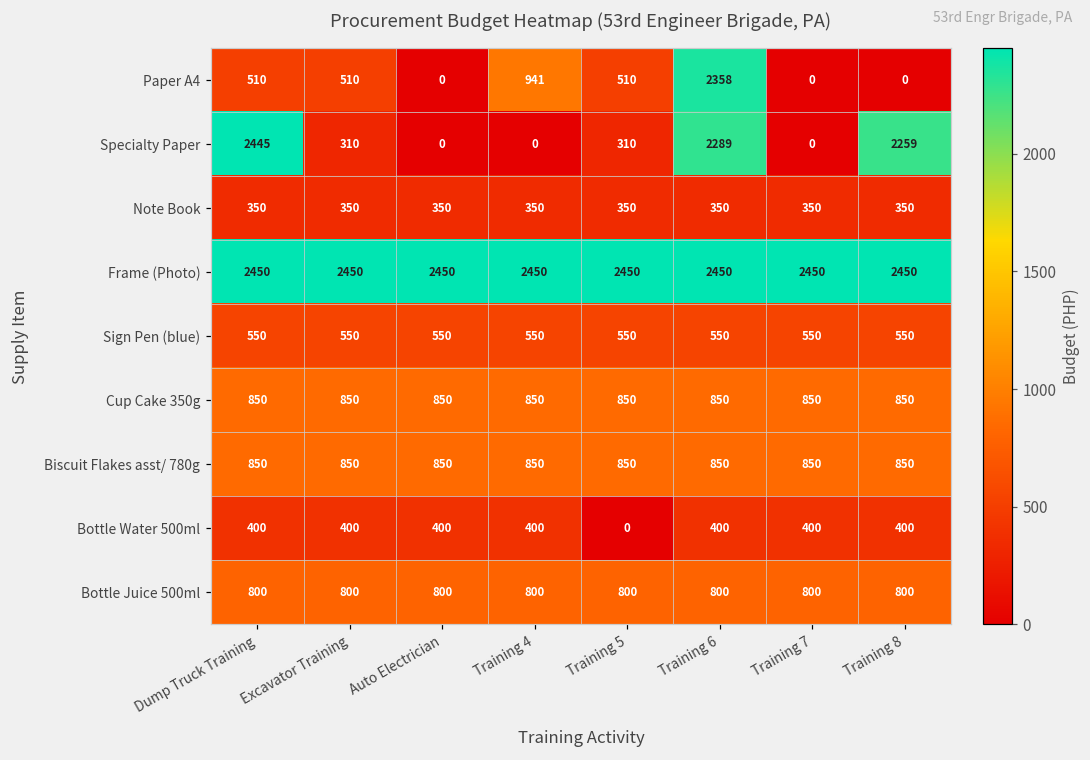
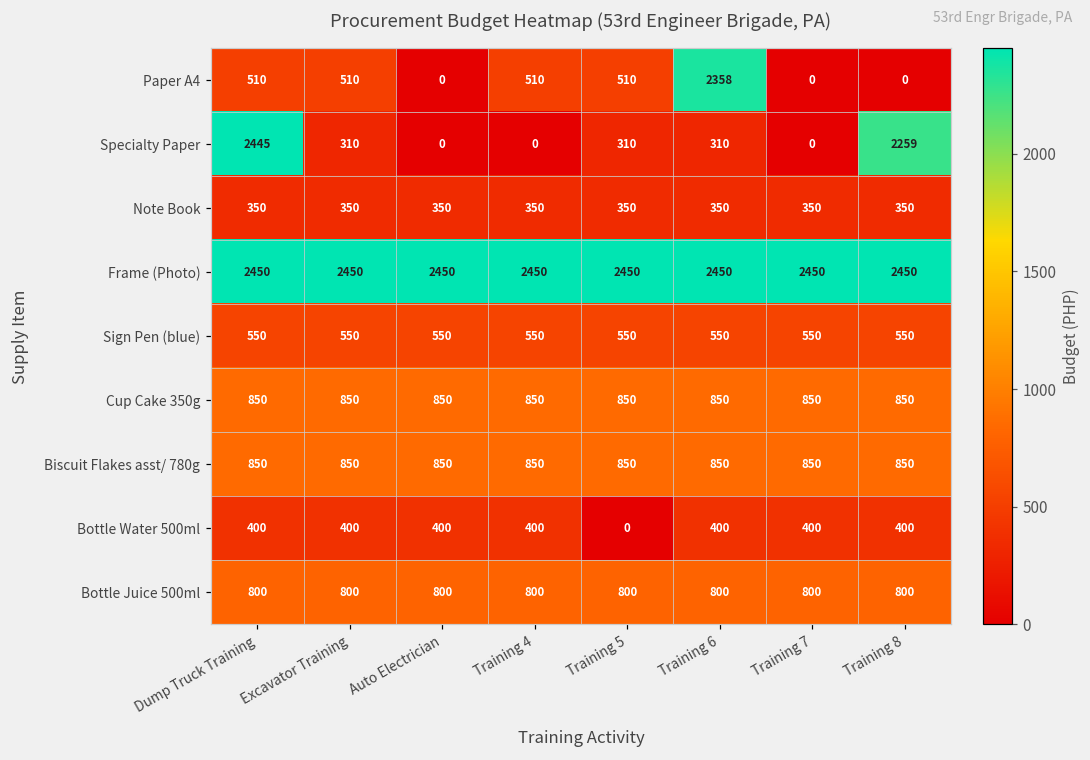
Paper A4, Training 4: 941 -> 510
Specialty Paper, Training 6: 2289 -> 310
